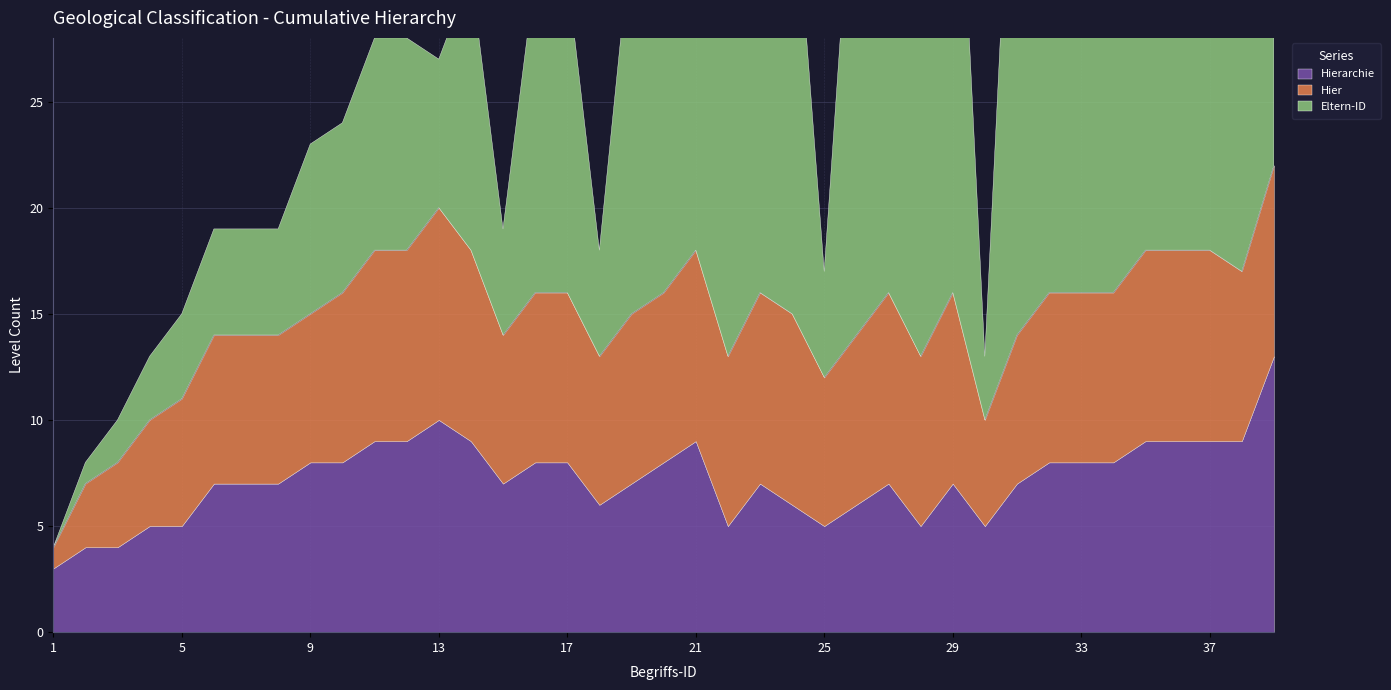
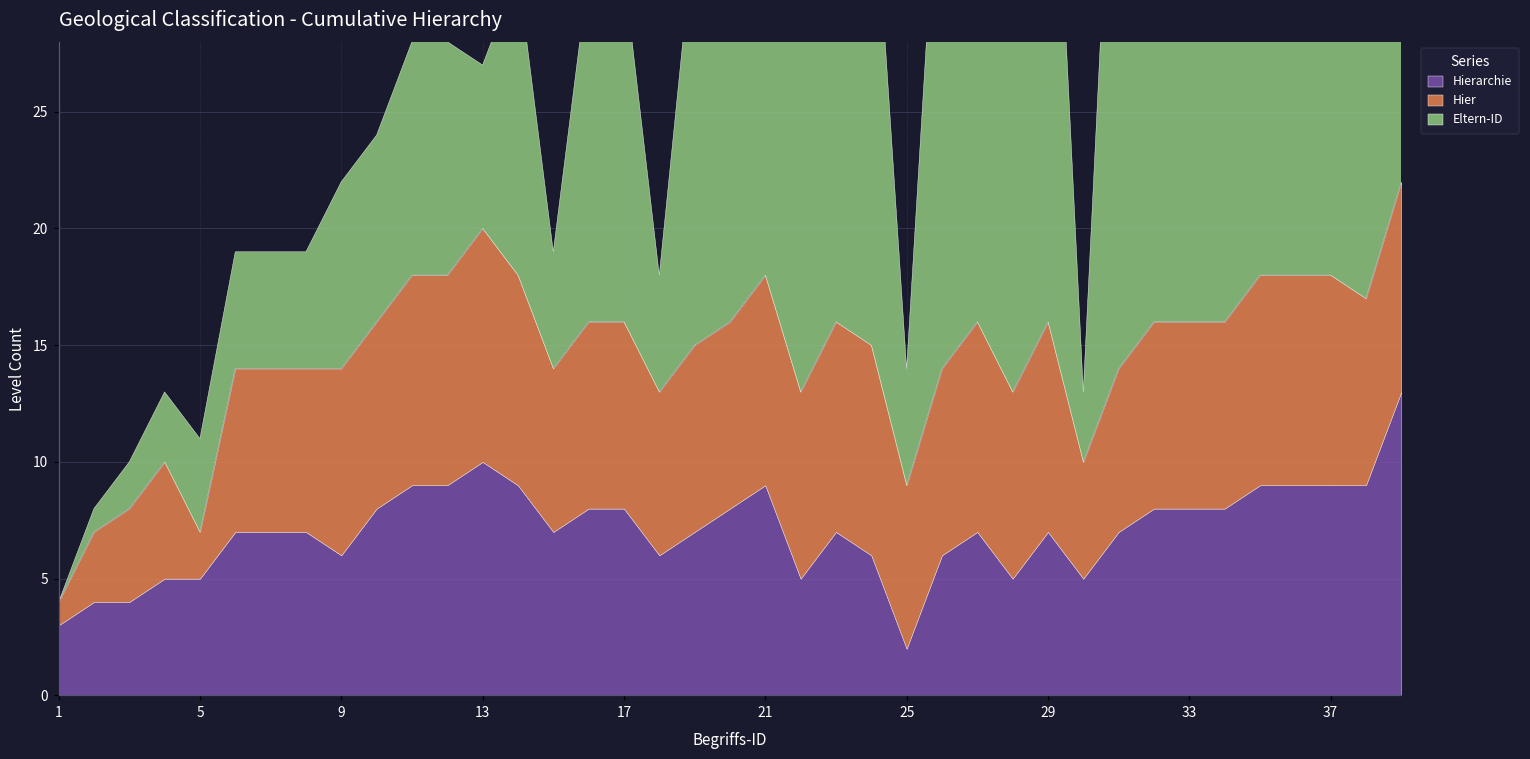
Hier, 5: 6 -> 2
Hierarchie, 9: 8 -> 6
Hier, 9: 7 -> 8
Hierarchie, 25: 5 -> 2
